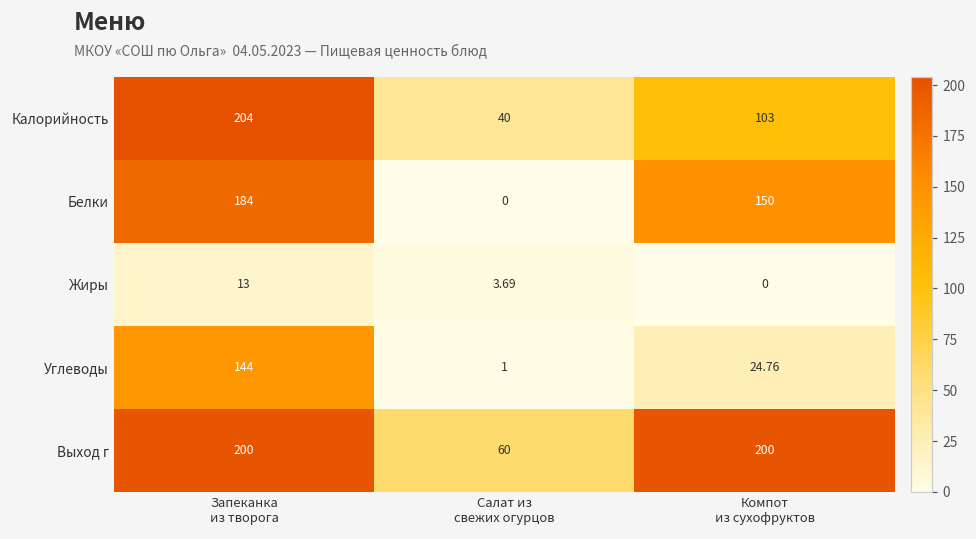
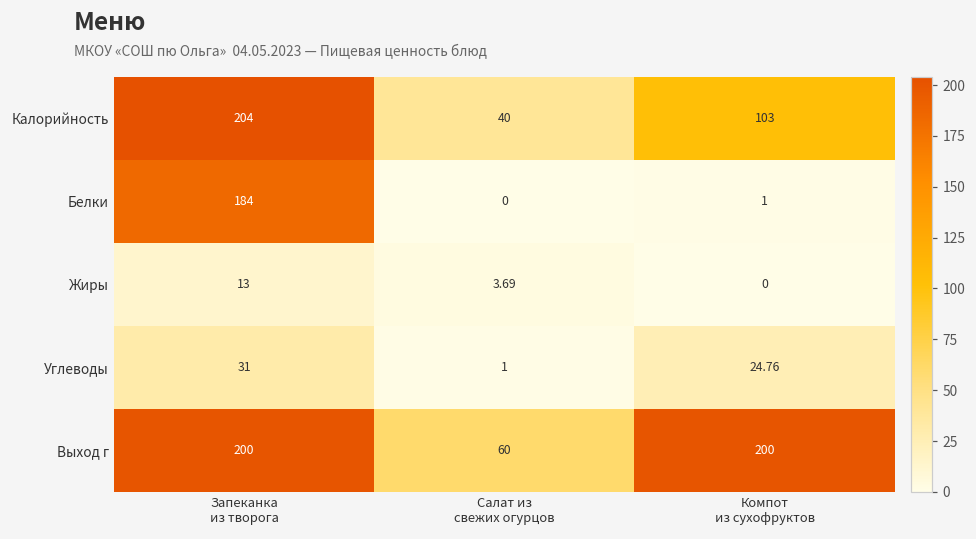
Белки, Компот из сухофруктов: 150 -> 1
Углеводы, Запеканка из творога: 144 -> 31
